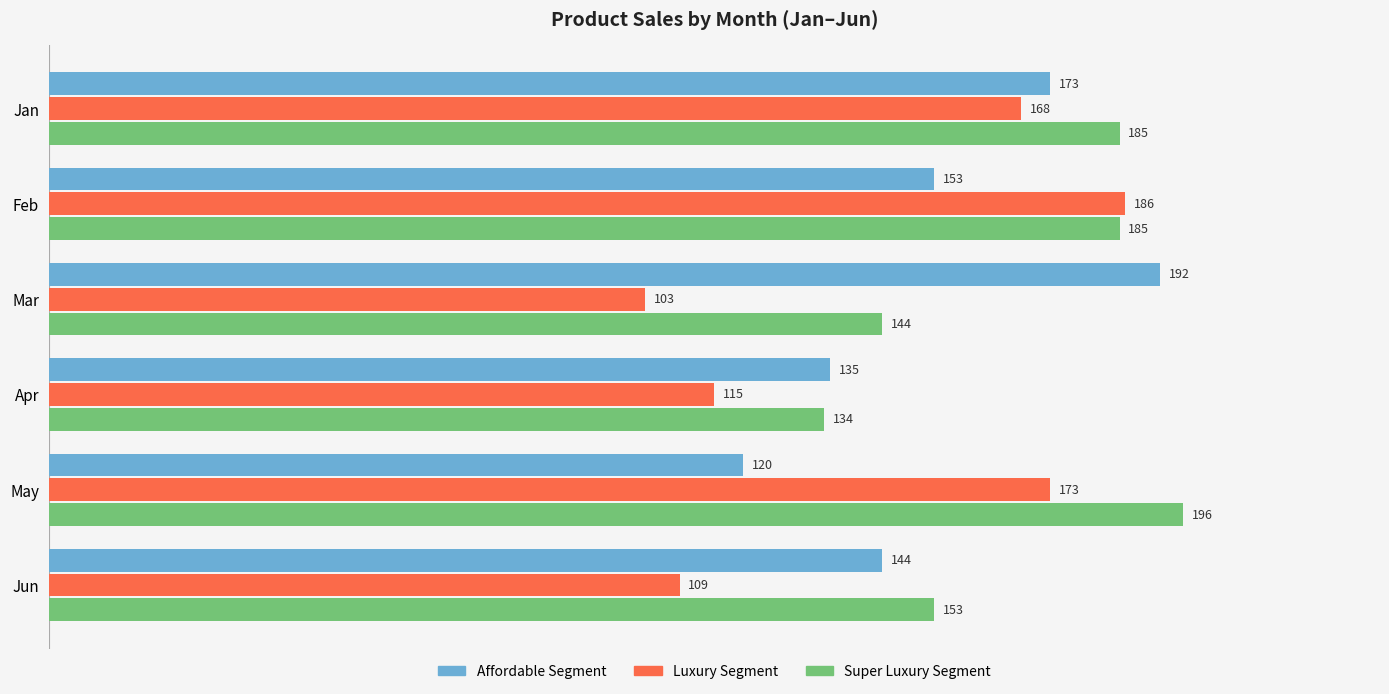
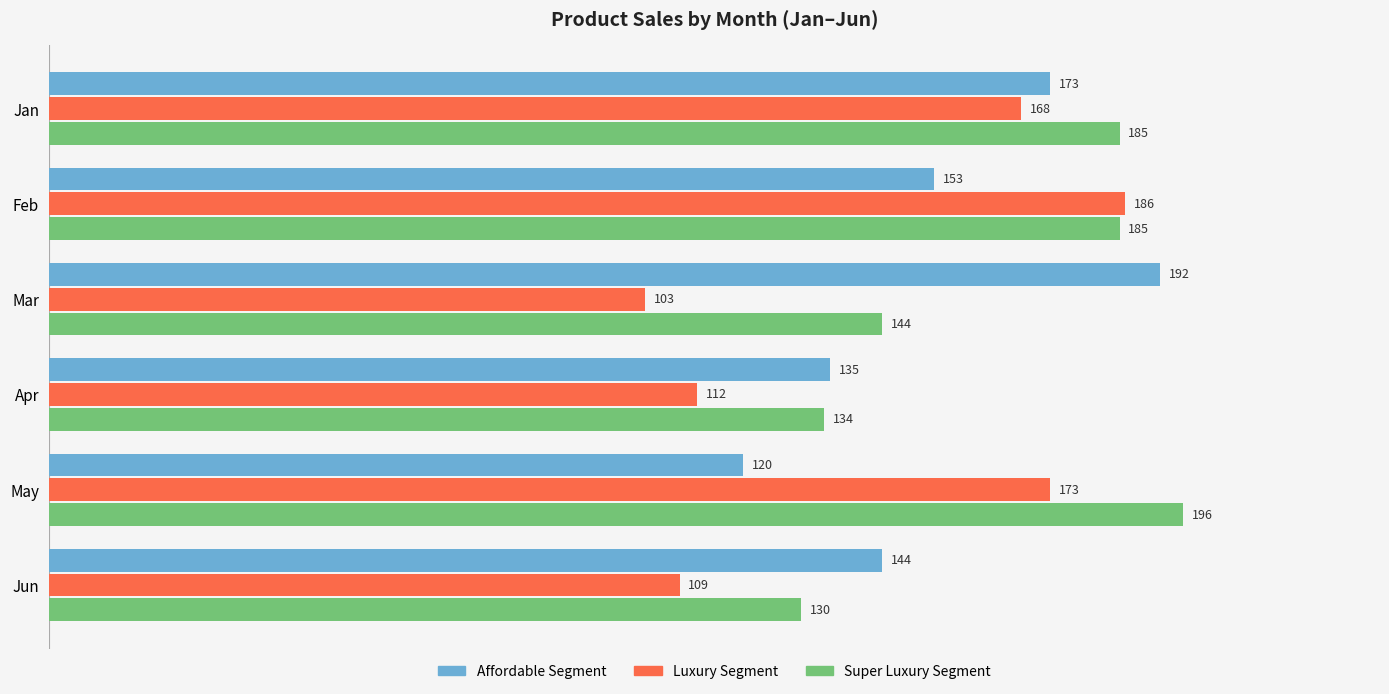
Luxury Segment, Apr: 115 -> 112
Super Luxury Segment, Jun: 153 -> 130
